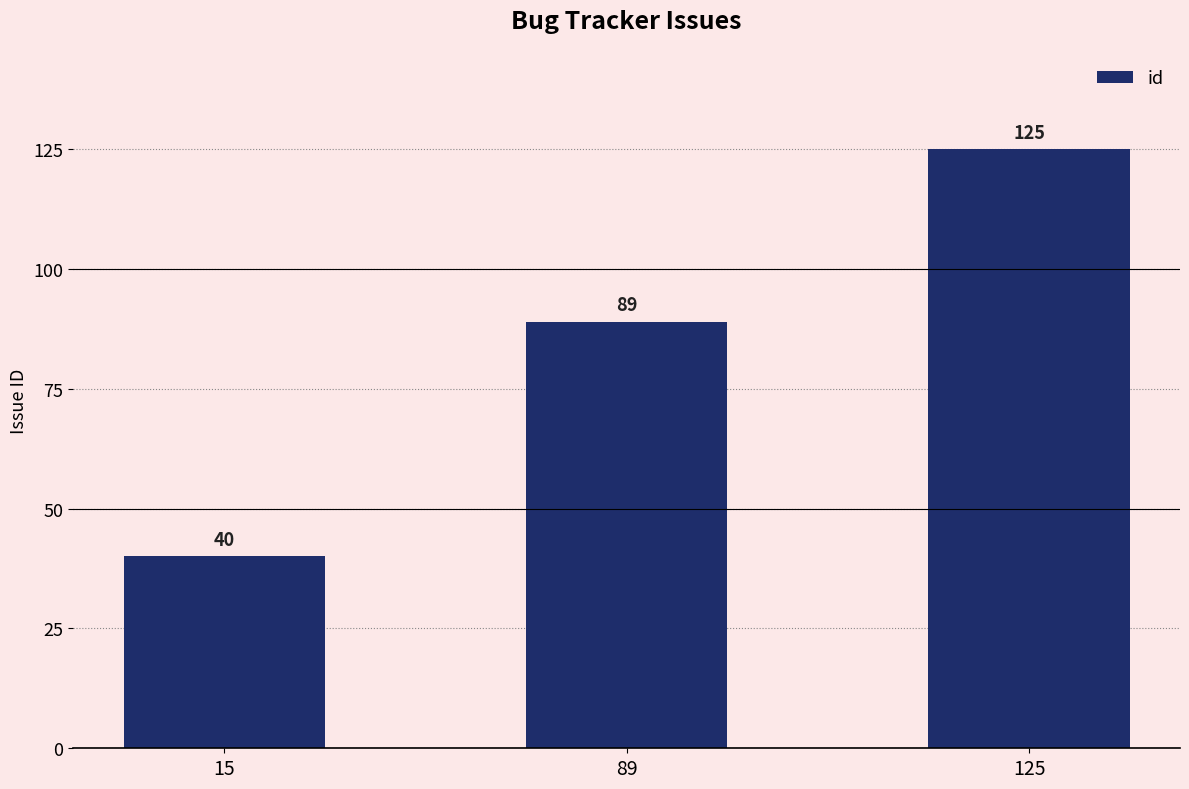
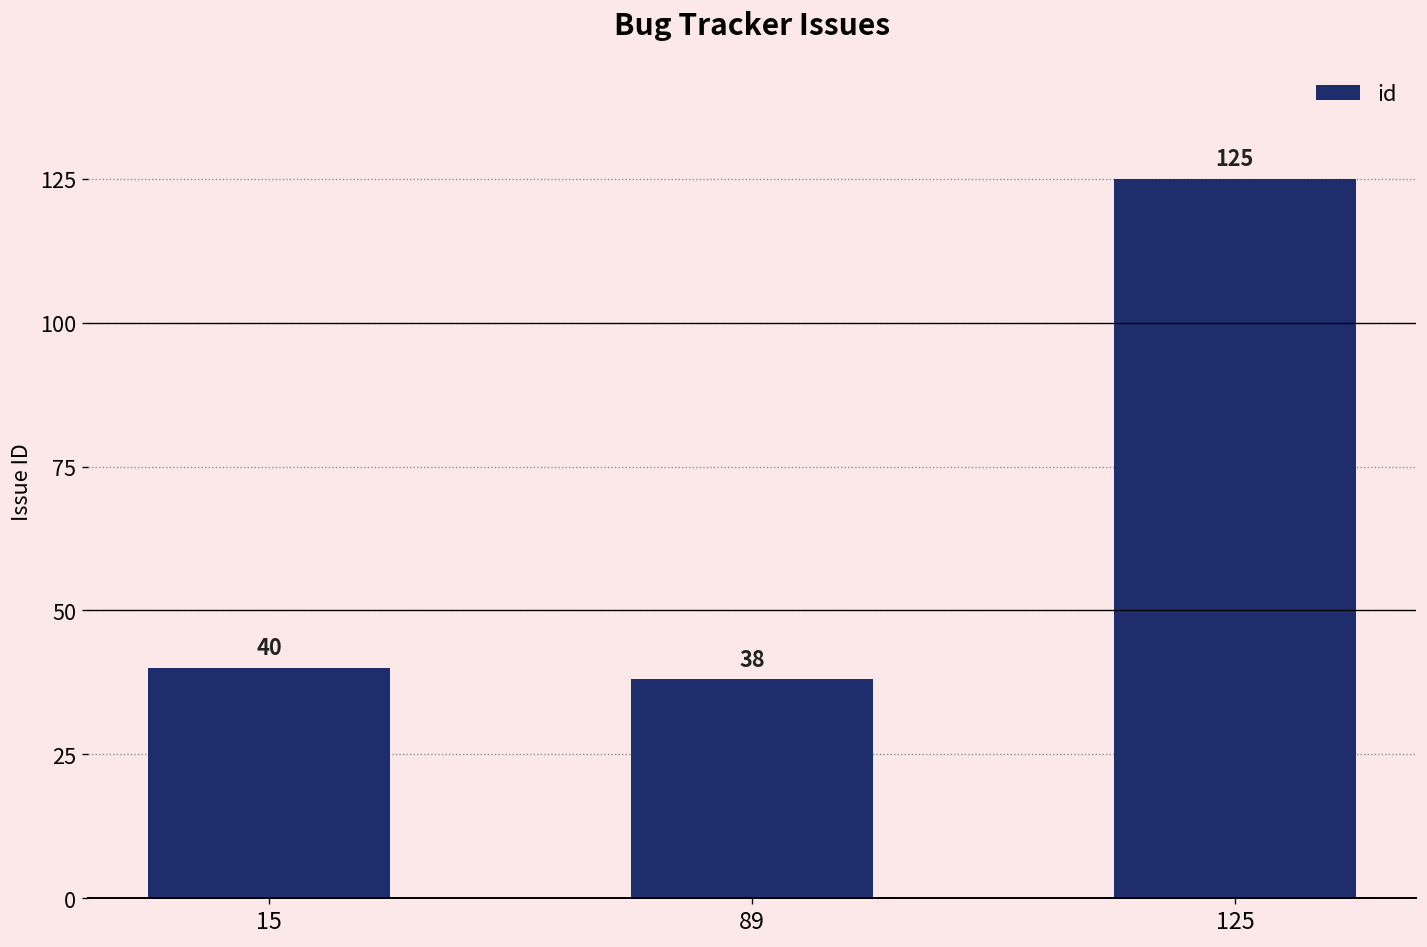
89: 89 -> 38
